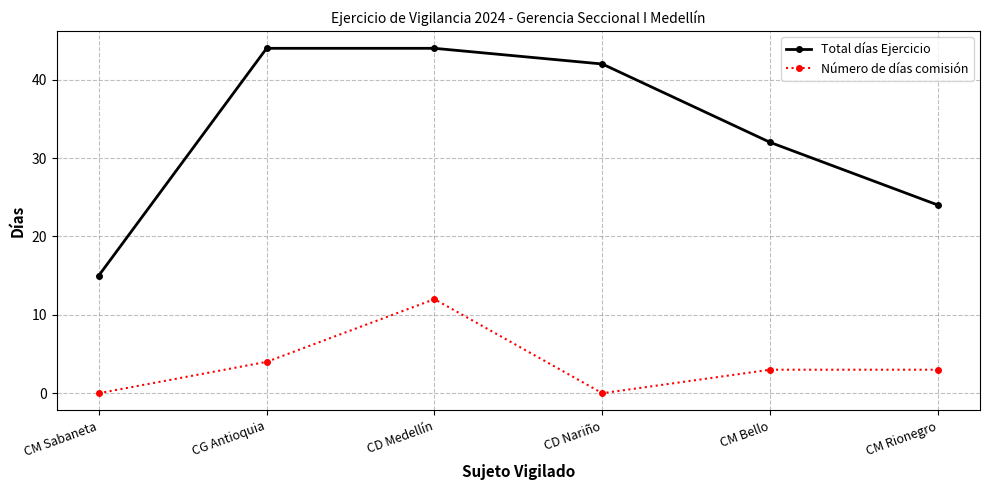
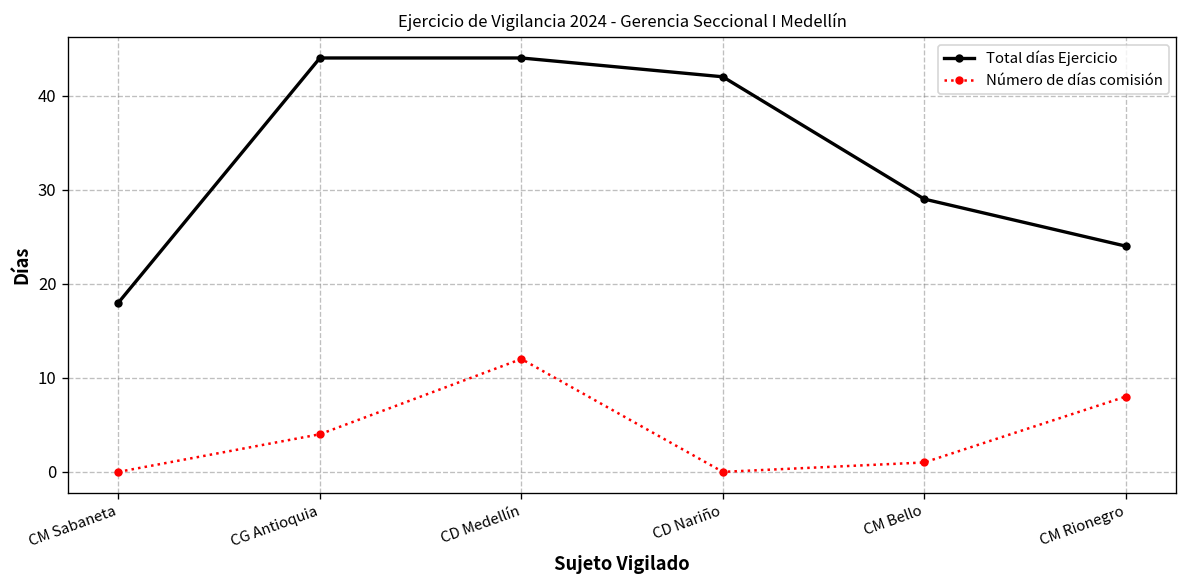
Total días Ejercicio, CM Sabaneta: 15 -> 18
Total días Ejercicio, CM Bello: 32 -> 29
Número de días comisión, CM Bello: 3 -> 1
Número de días comisión, CM Rionegro: 3 -> 8
